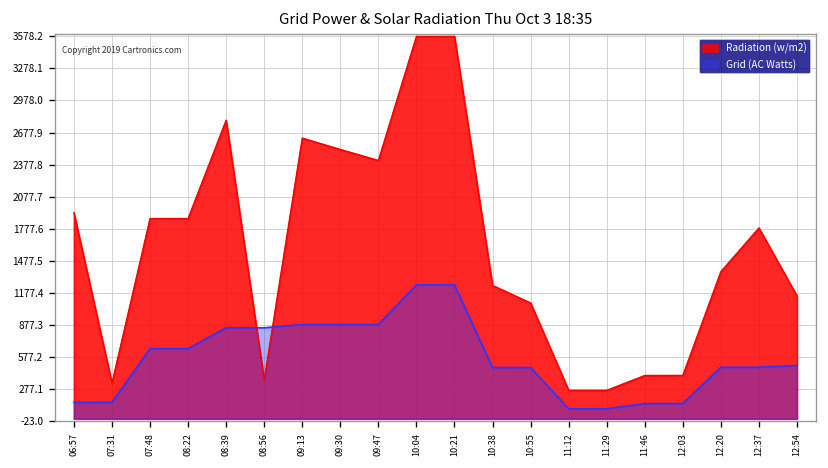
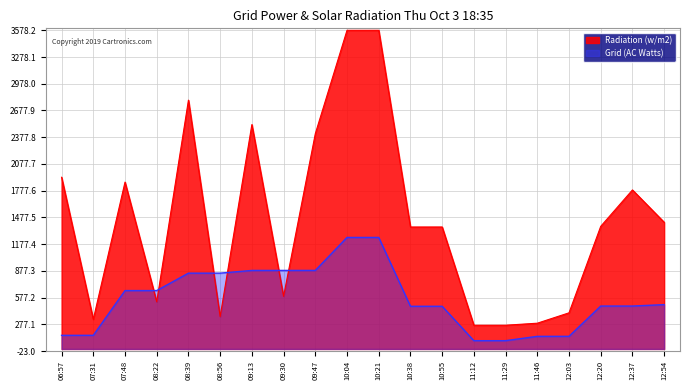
Radiation (w/m2), 08:22: 1900 -> 500
Radiation (w/m2), 09:13: 2600 -> 2500
Radiation (w/m2), 09:30: 2500 -> 600
Radiation (w/m2), 10:38: 1200 -> 1400
Radiation (w/m2), 10:55: 1100 -> 1400
Radiation (w/m2), 11:46: 400 -> 300
Radiation (w/m2), 12:54: 1100 -> 1400
